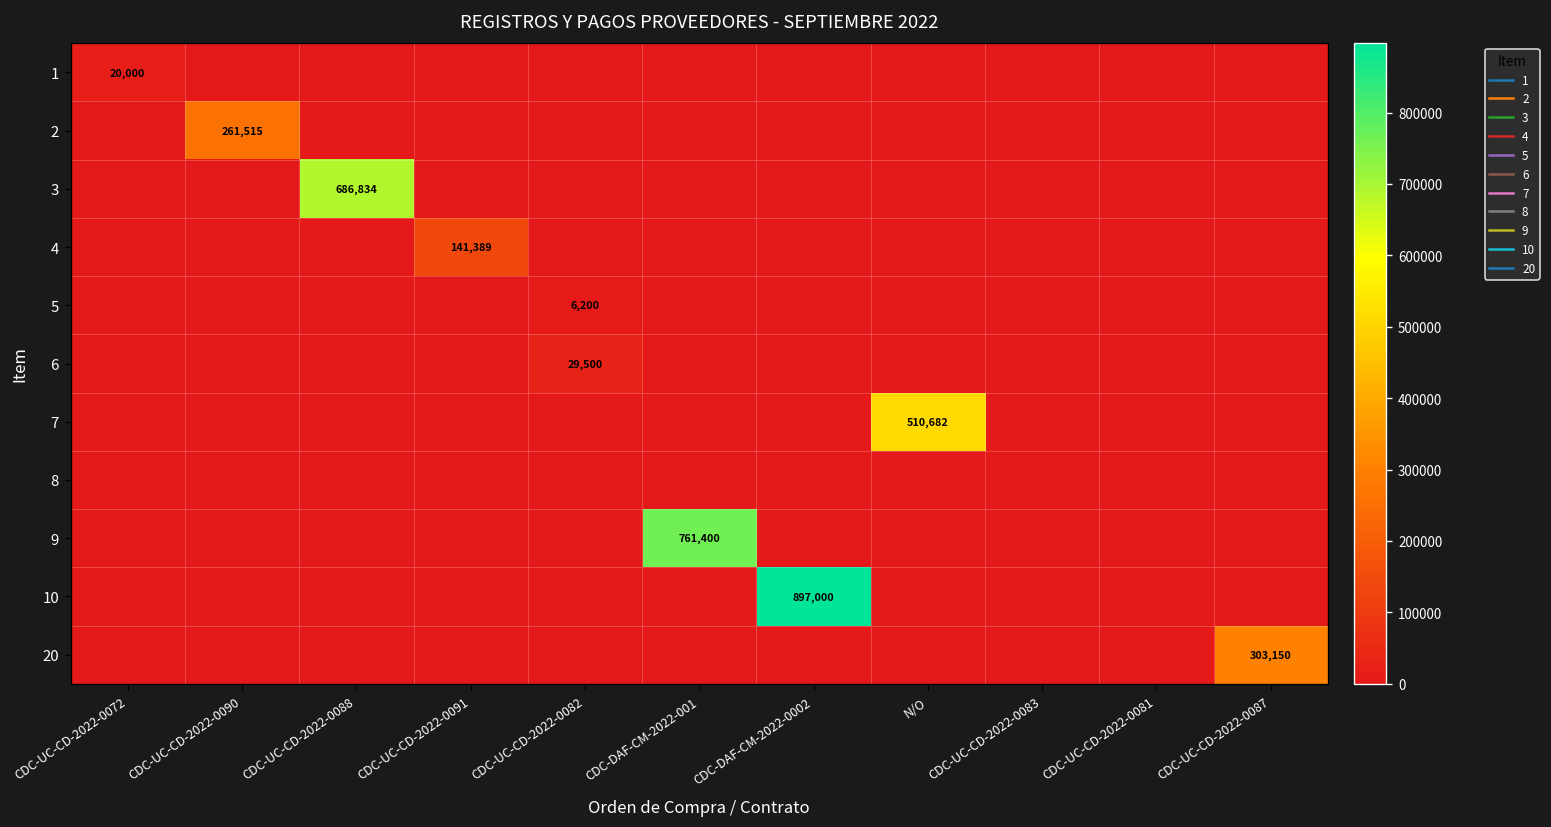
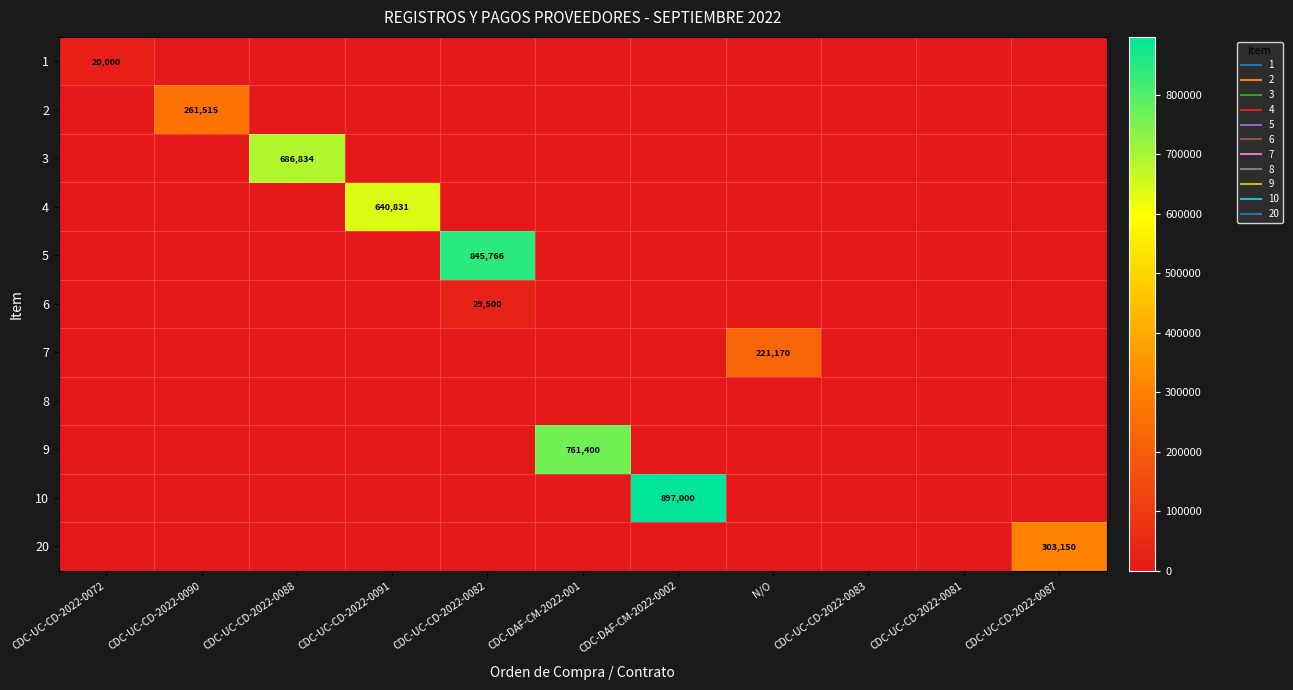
4, CDC-UC-CD-2022-0091: 141,389 -> 640,831
5, CDC-UC-CD-2022-0082: 6,200 -> 845,766
7, N/O: 510,682 -> 221,170
